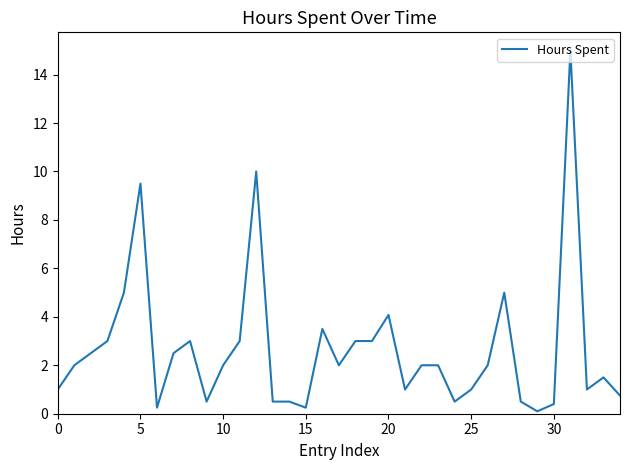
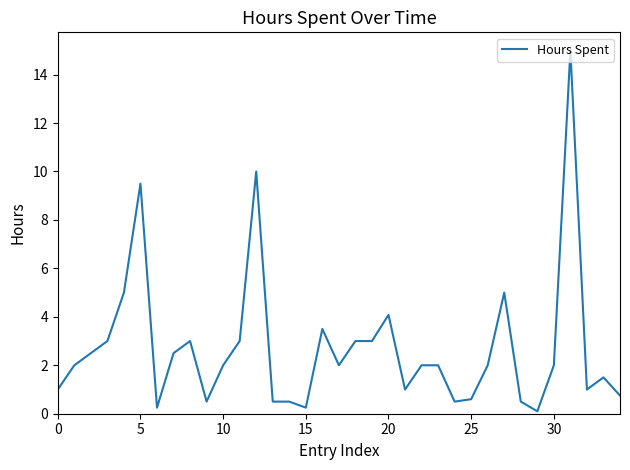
25: 1.0 -> 0.6
30: 0.4 -> 2.0
